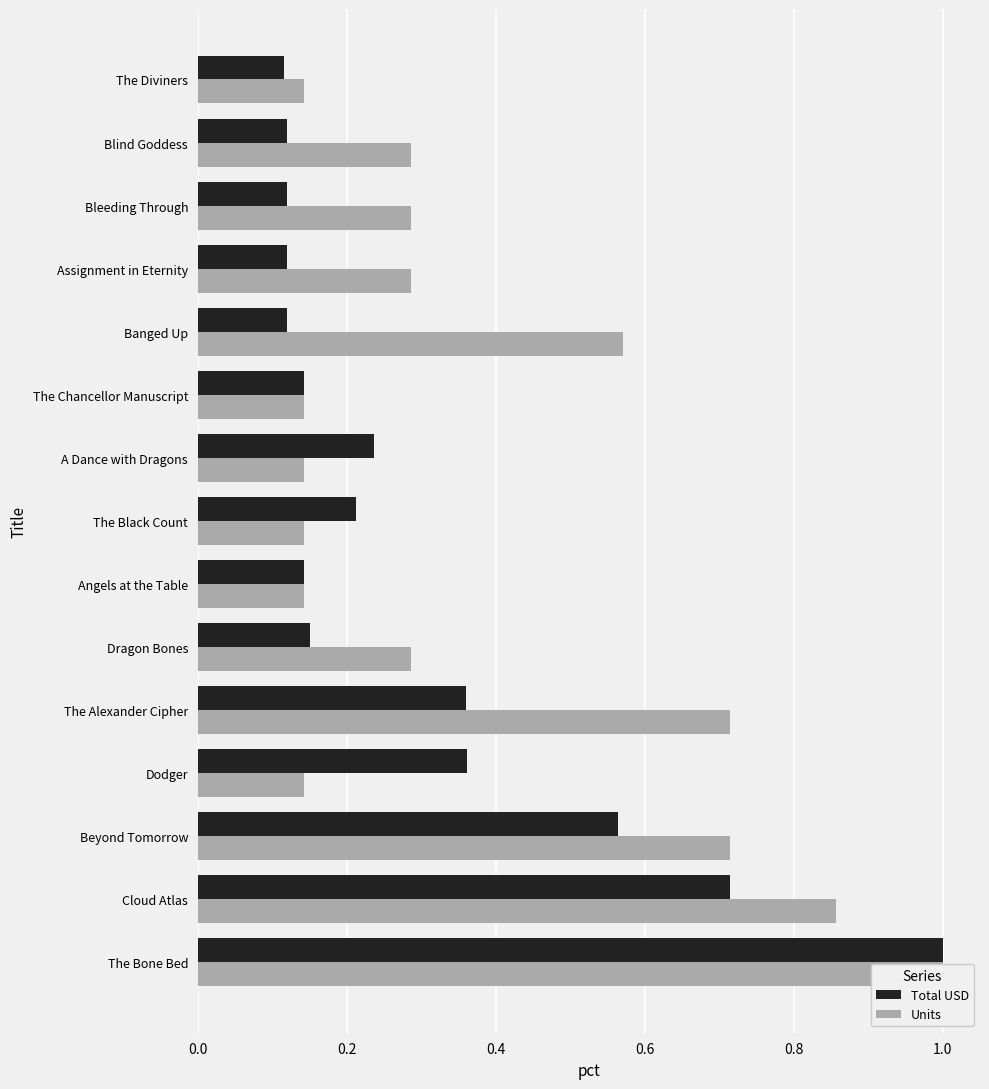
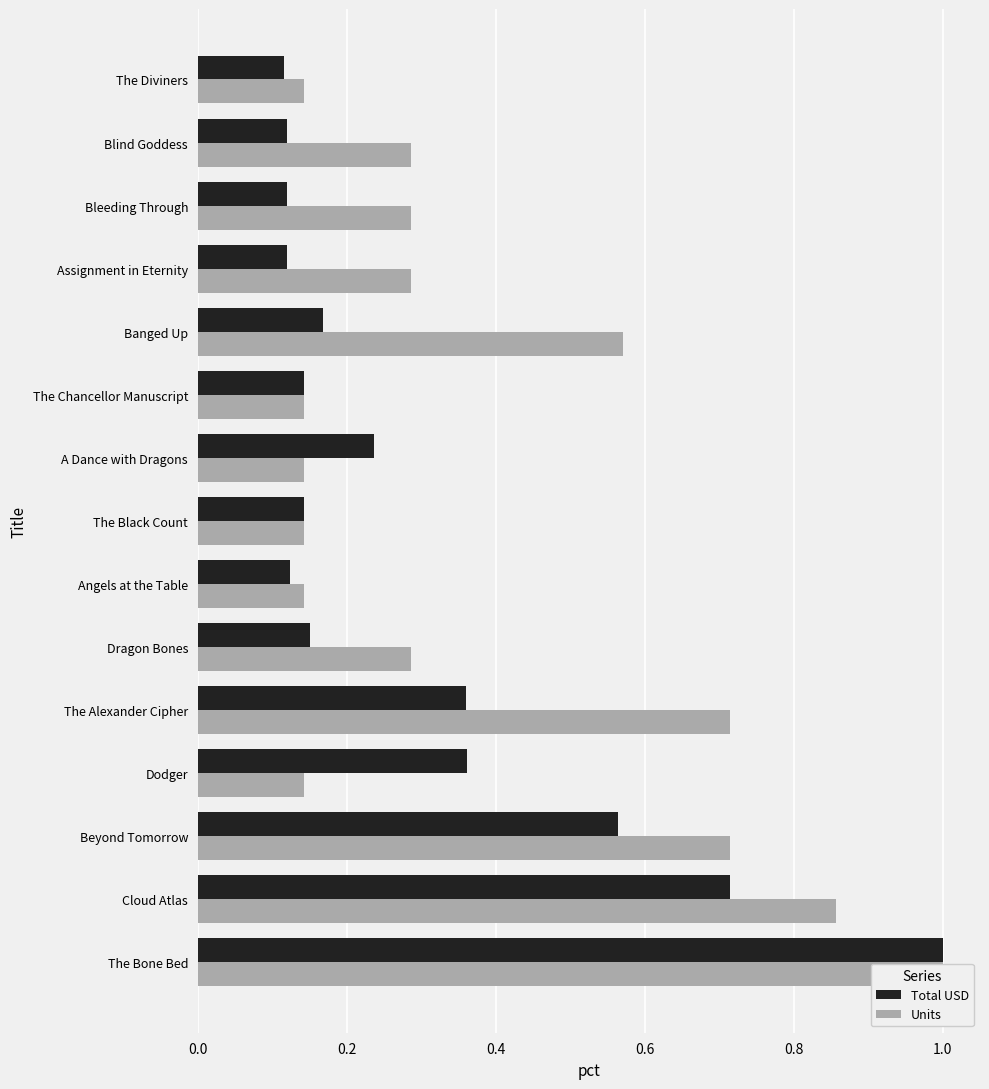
Total USD, Banged Up: 0.12 -> 0.17
Total USD, The Black Count: 0.21 -> 0.14
Total USD, Angels at the Table: 0.14 -> 0.12
